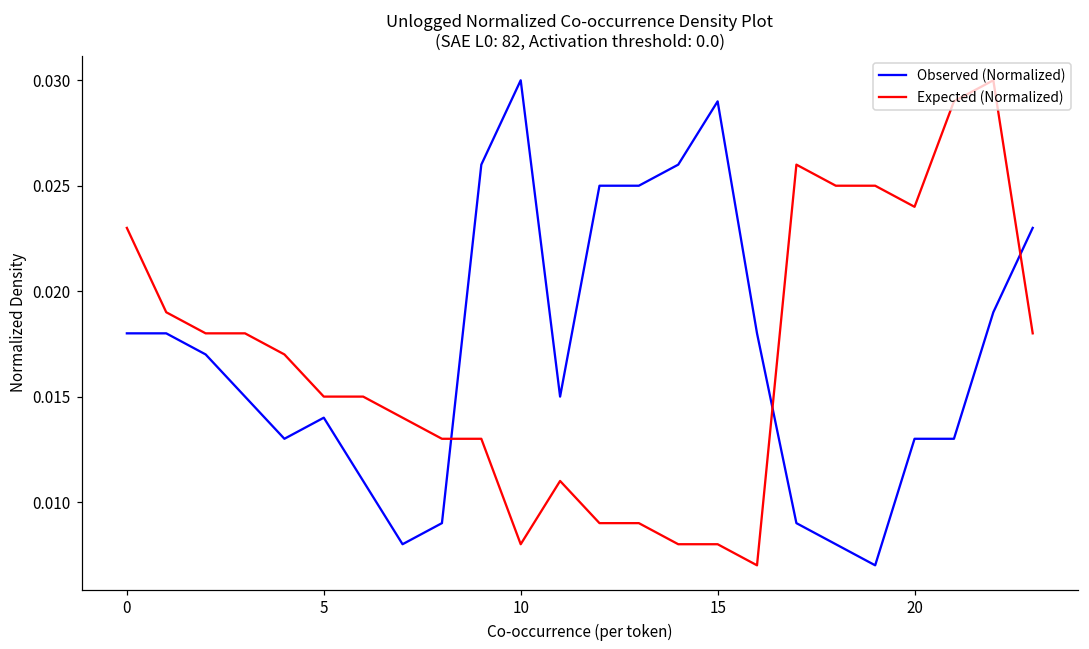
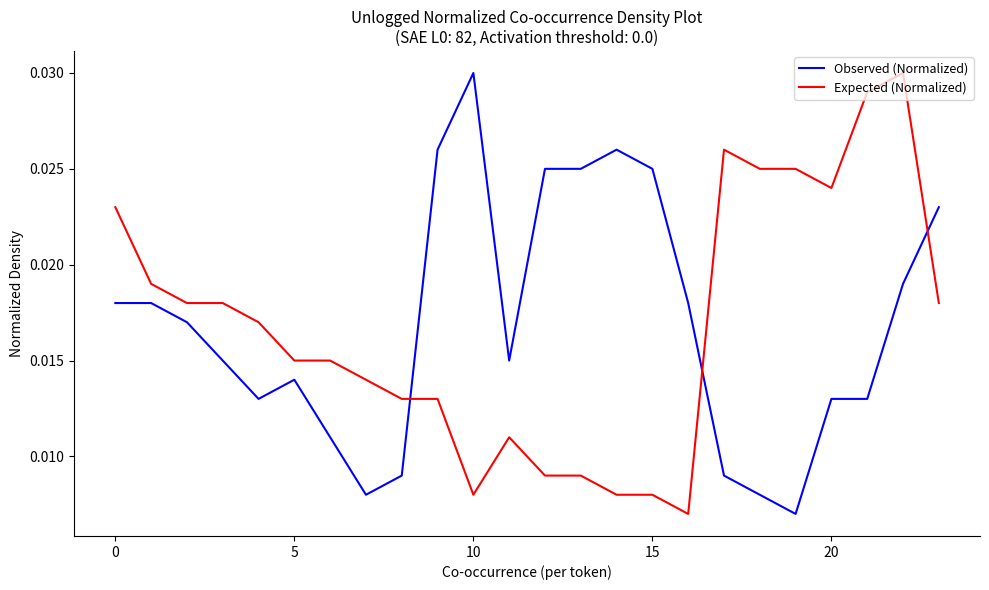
Observed (Normalized), 15: 0.029 -> 0.025
